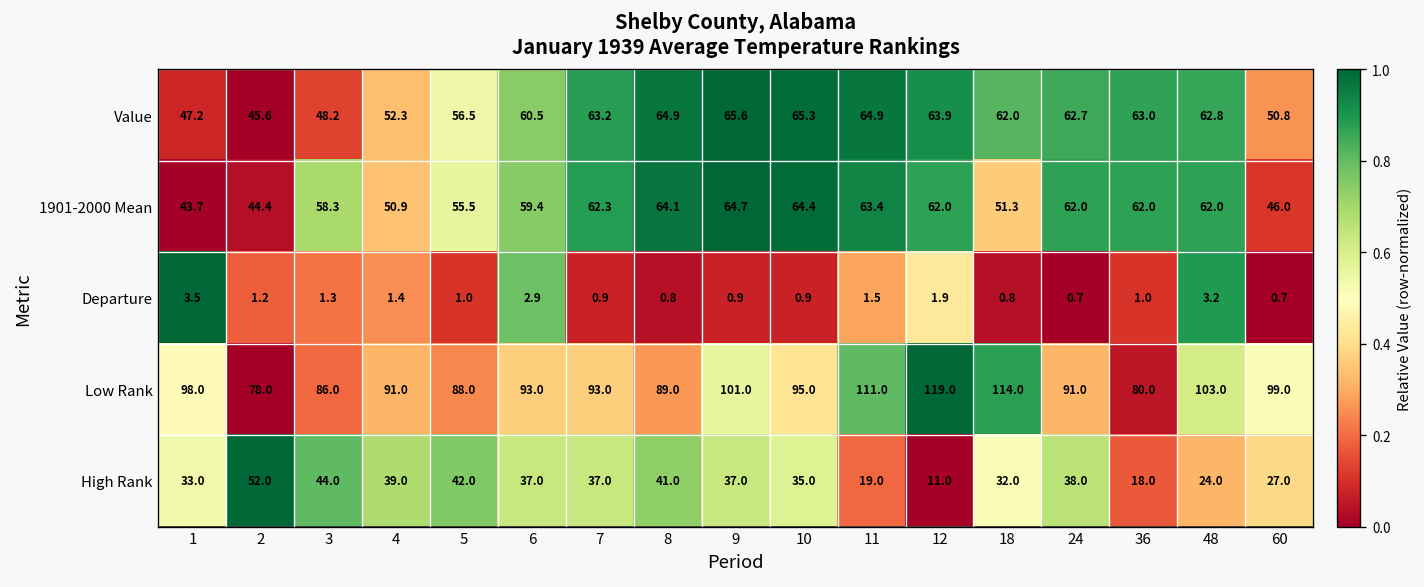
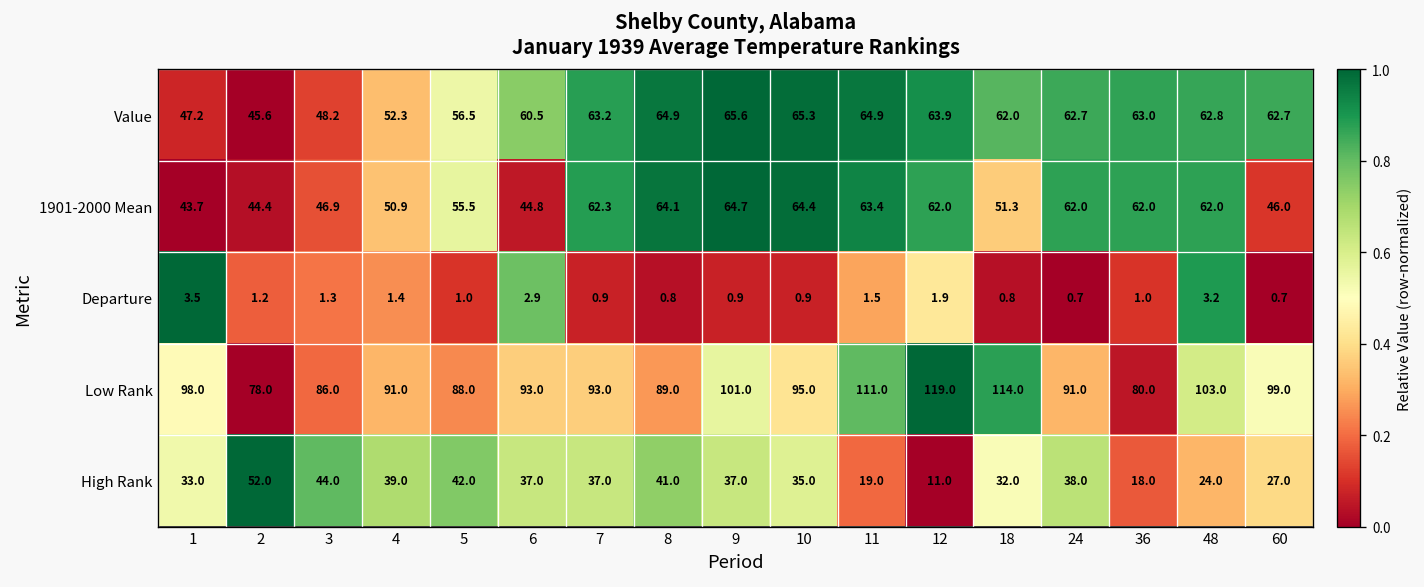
Value, 60: 50.8 -> 62.7
1901-2000 Mean, 3: 58.3 -> 46.9
1901-2000 Mean, 6: 59.4 -> 44.8
